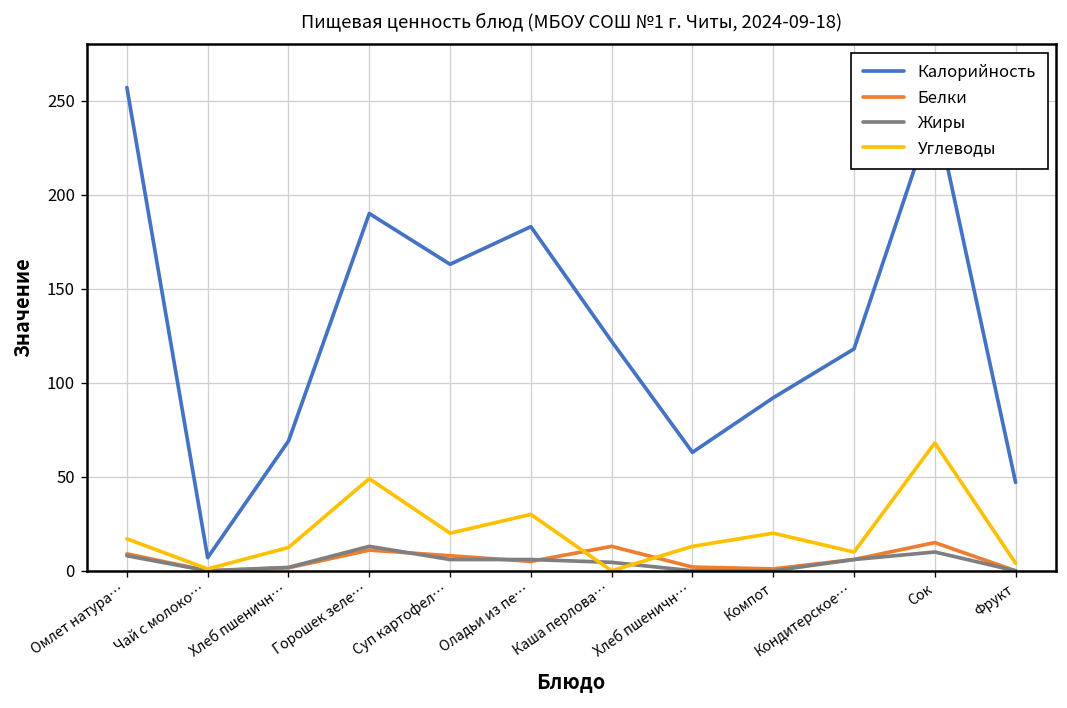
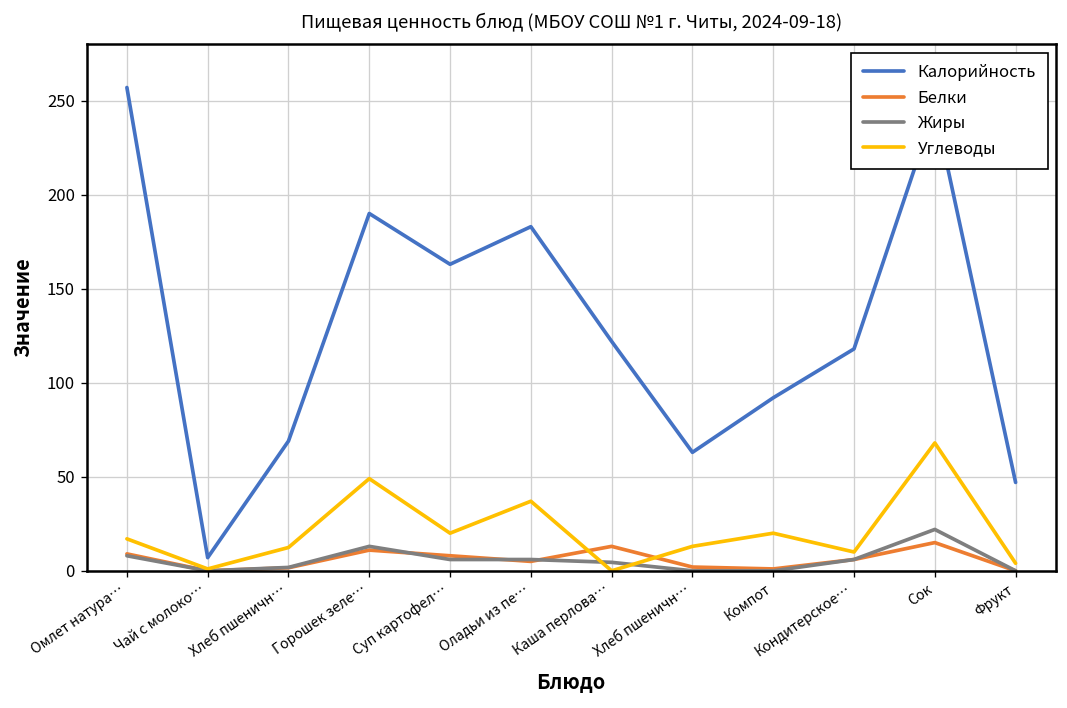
Углеводы, Оладьи из пе…: 30 -> 37
Жиры, Сок: 10 -> 22
